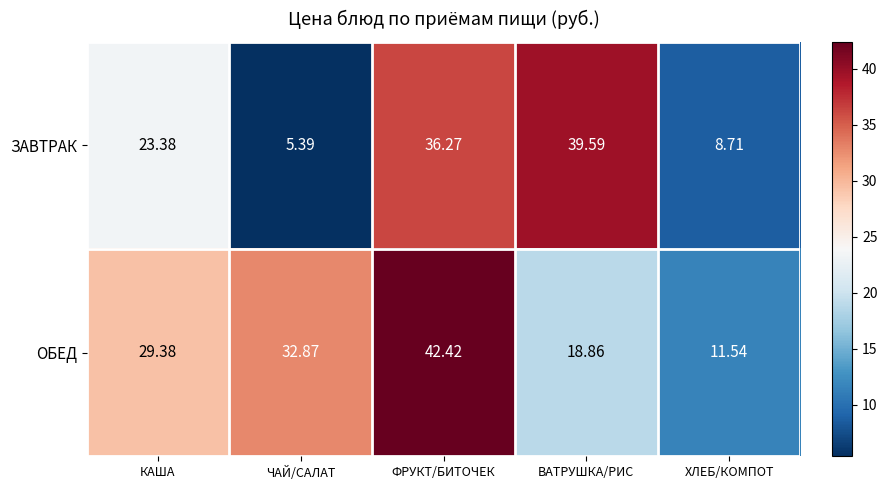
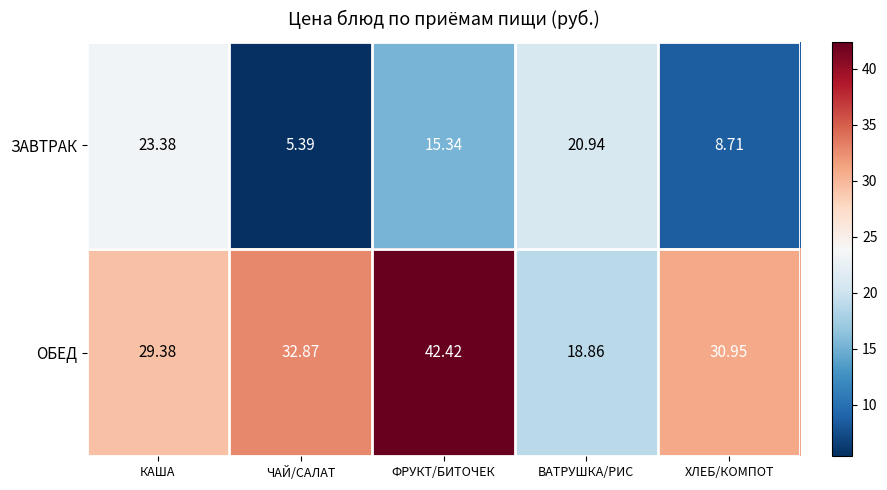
ЗАВТРАК, ФРУКТ/БИТОЧЕК: 36.27 -> 15.34
ЗАВТРАК, ВАТРУШКА/РИС: 39.59 -> 20.94
ОБЕД, ХЛЕБ/КОМПОТ: 11.54 -> 30.95
